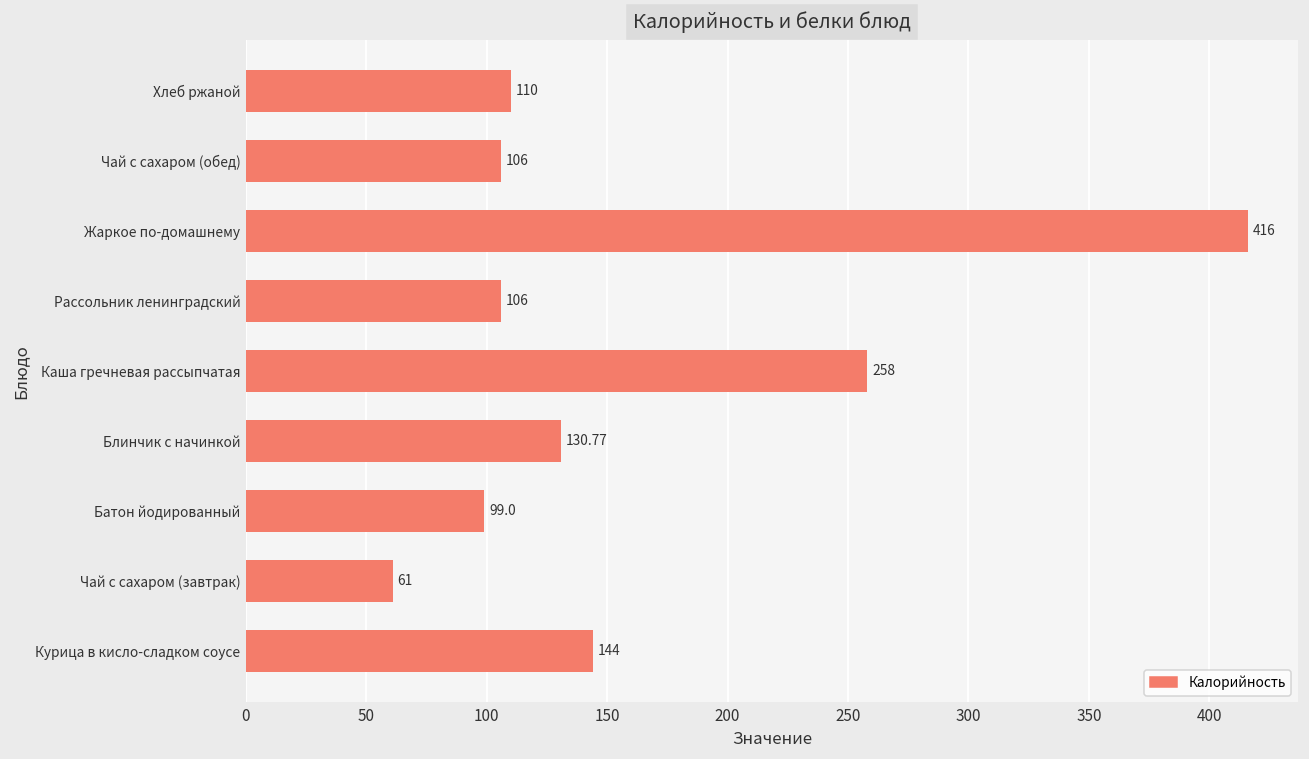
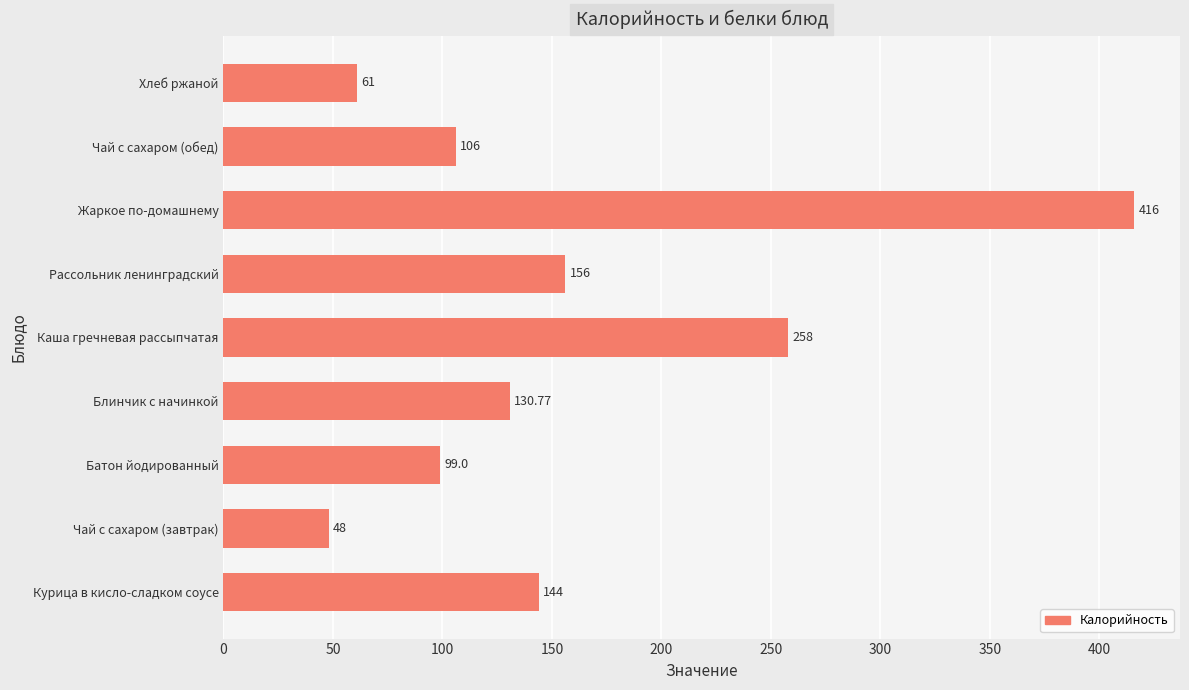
Хлеб ржаной: 110 -> 61
Рассольник ленинградский: 106 -> 156
Чай с сахаром (завтрак): 61 -> 48
